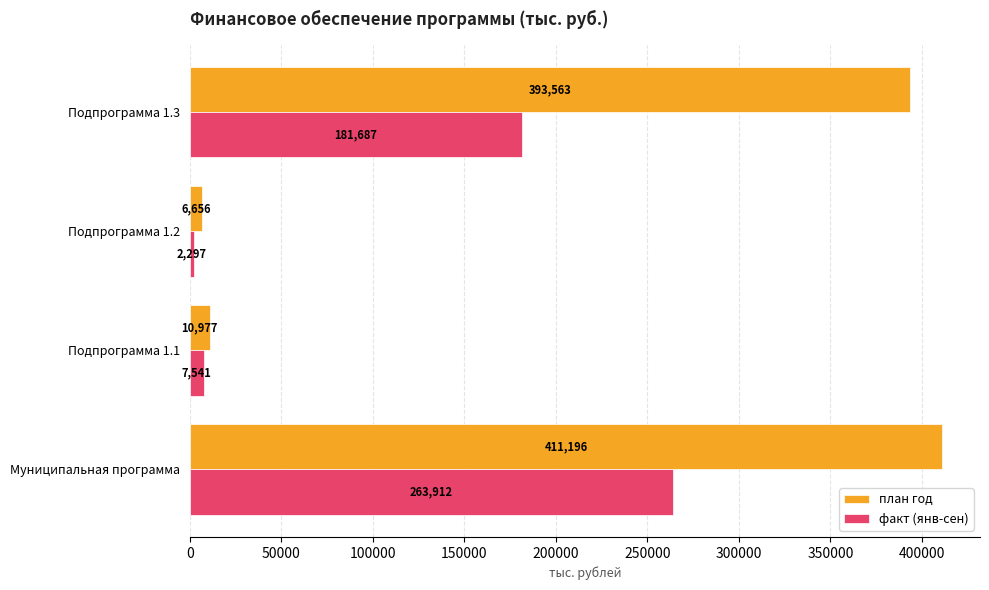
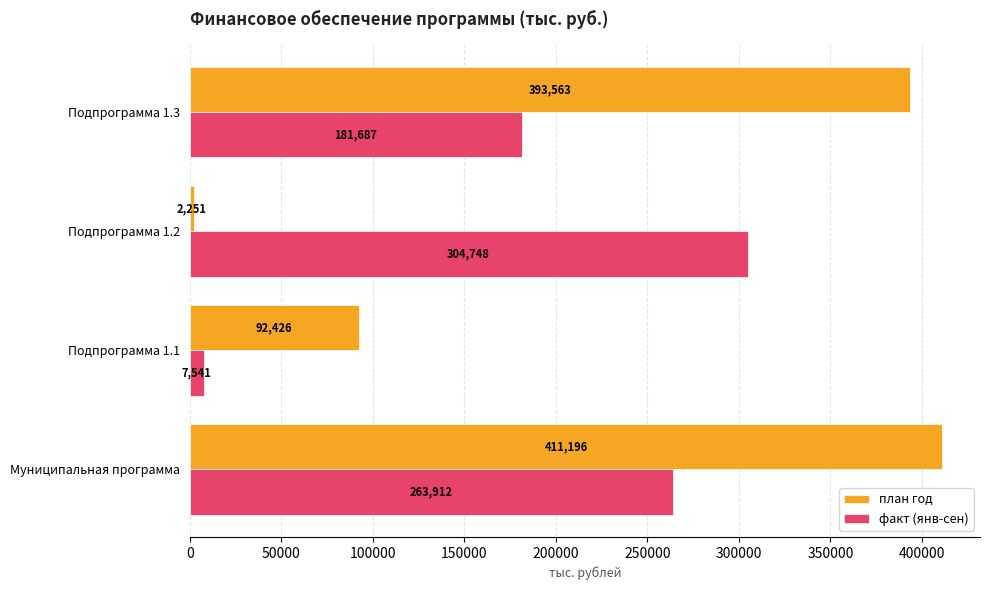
план год, Подпрограмма 1.2: 6,656 -> 2,251
факт (янв-сен), Подпрограмма 1.2: 2,297 -> 304,748
план год, Подпрограмма 1.1: 10,977 -> 92,426
